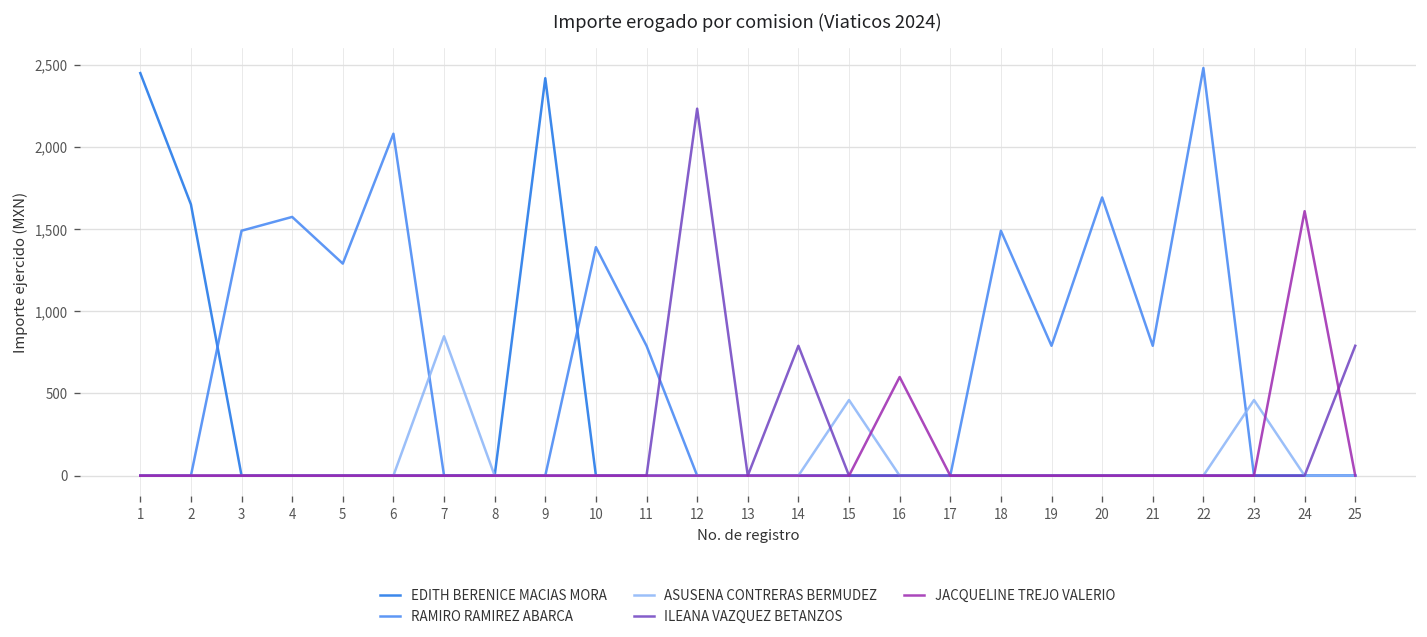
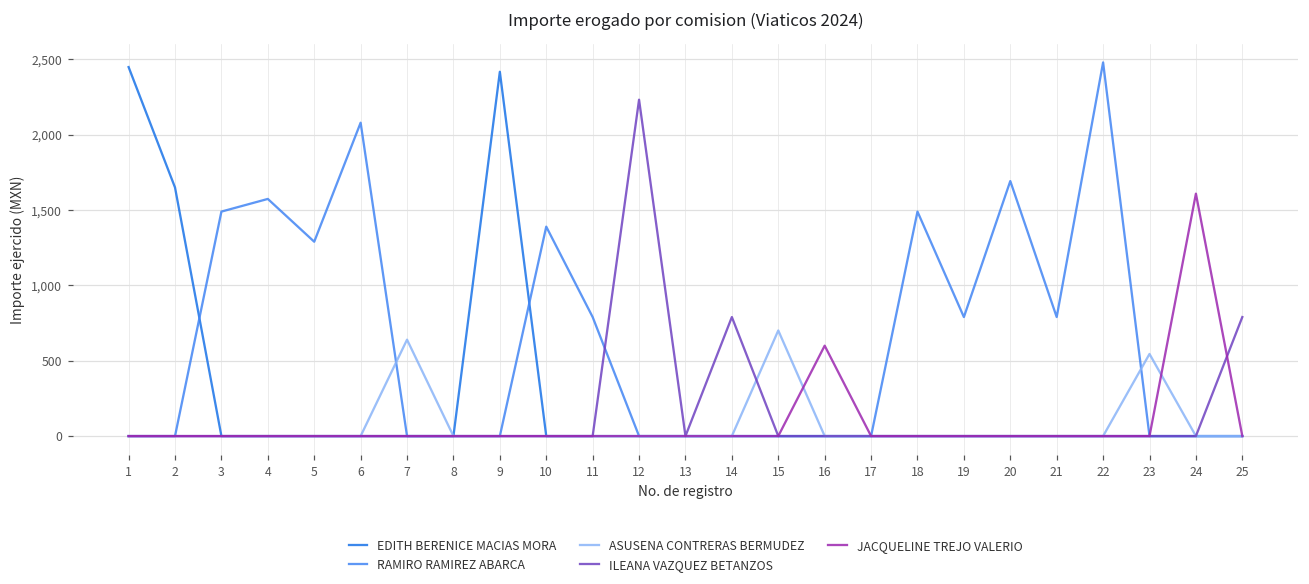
ASUSENA CONTRERAS BERMUDEZ, 7: 850 -> 640
ASUSENA CONTRERAS BERMUDEZ, 15: 460 -> 700
ASUSENA CONTRERAS BERMUDEZ, 23: 460 -> 550
